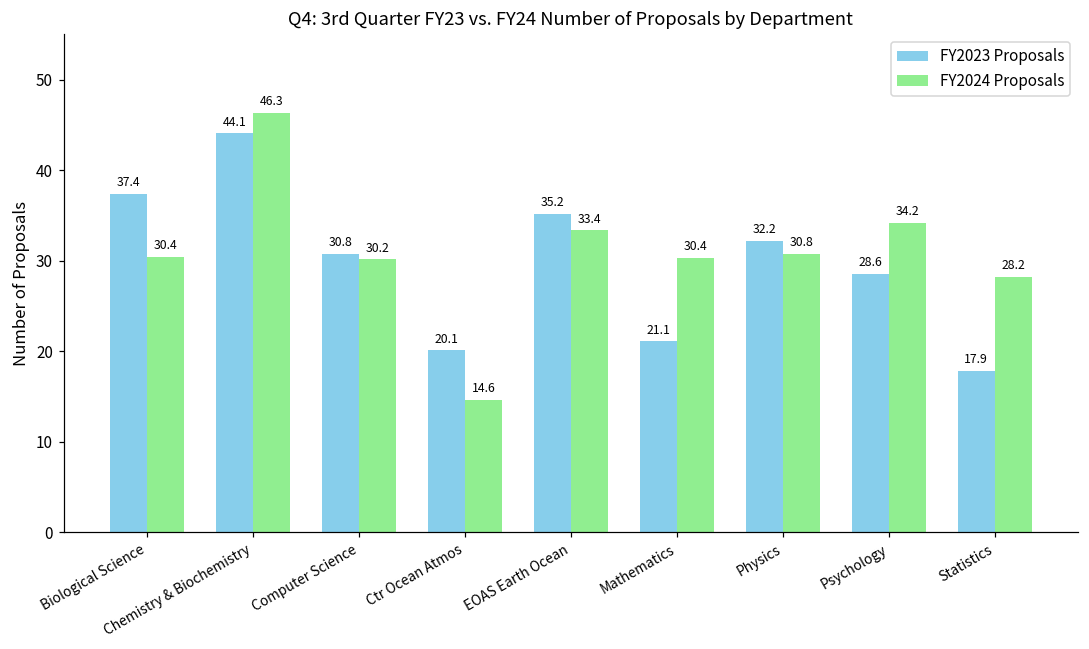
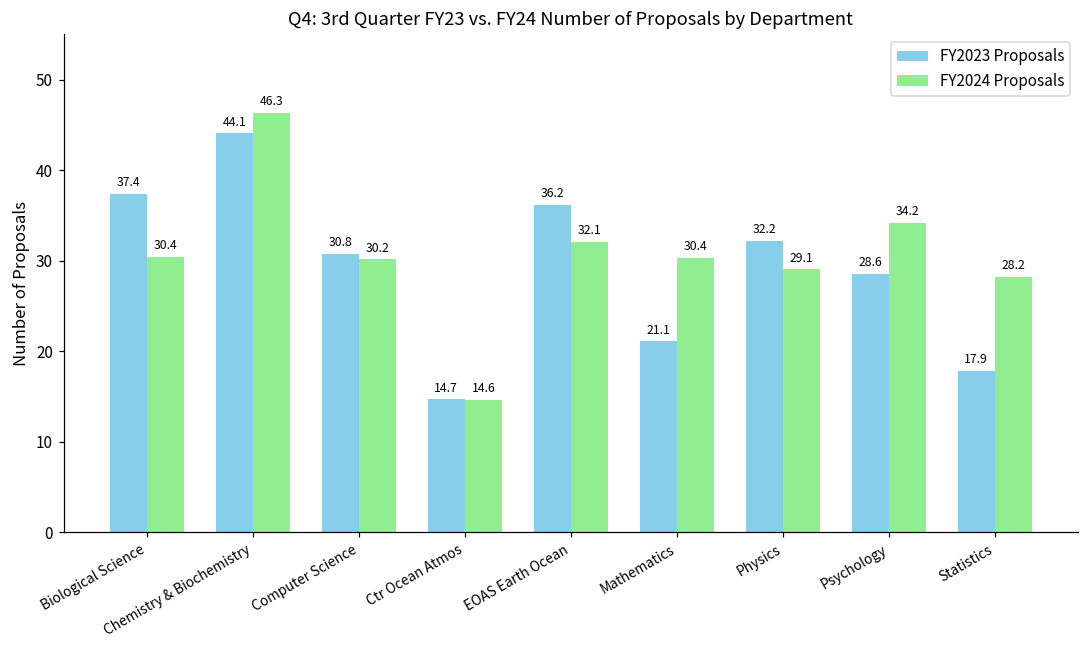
FY2023 Proposals, Ctr Ocean Atmos: 20.1 -> 14.7
FY2023 Proposals, EOAS Earth Ocean: 35.2 -> 36.2
FY2024 Proposals, EOAS Earth Ocean: 33.4 -> 32.1
FY2024 Proposals, Physics: 30.8 -> 29.1
